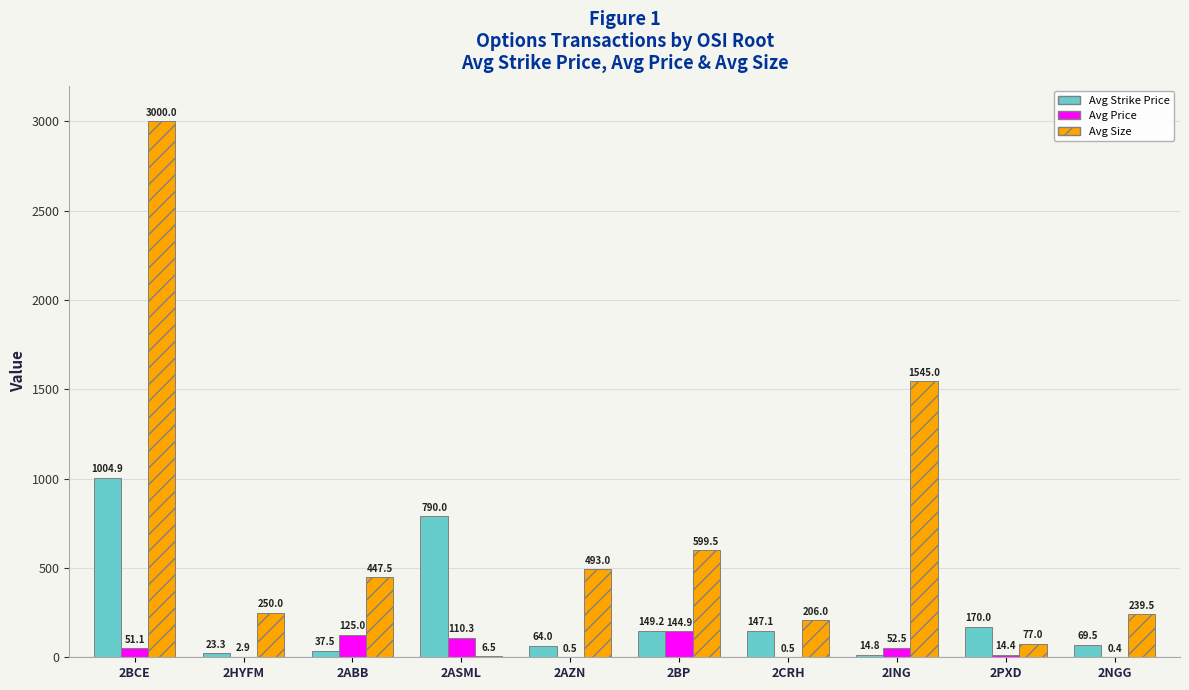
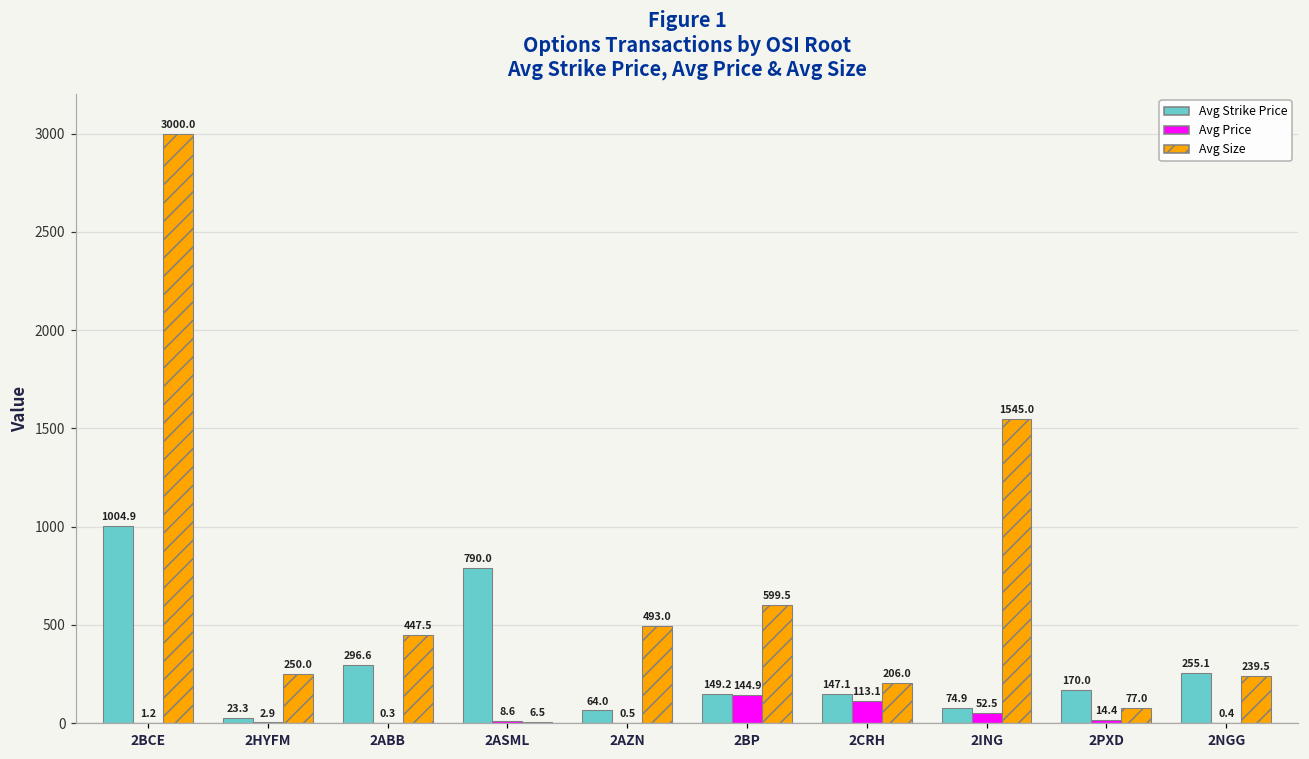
Avg Price, 2BCE: 51.1 -> 1.2
Avg Strike Price, 2ABB: 37.5 -> 296.6
Avg Price, 2ABB: 125.0 -> 0.3
Avg Price, 2ASML: 110.3 -> 8.6
Avg Price, 2CRH: 0.5 -> 113.1
Avg Strike Price, 2ING: 14.8 -> 74.9
Avg Strike Price, 2NGG: 69.5 -> 255.1
